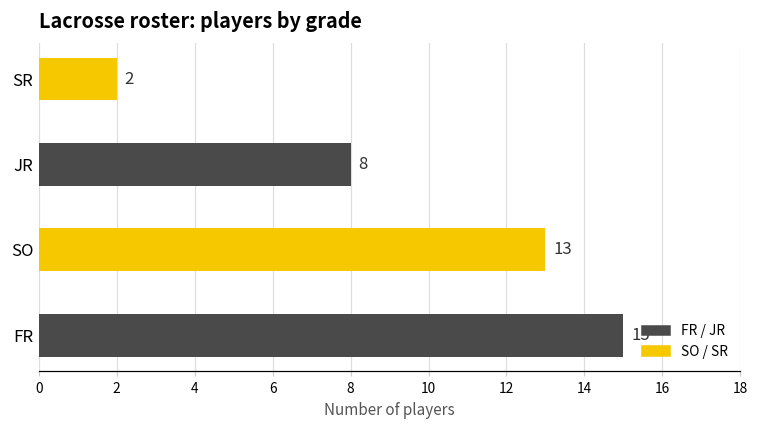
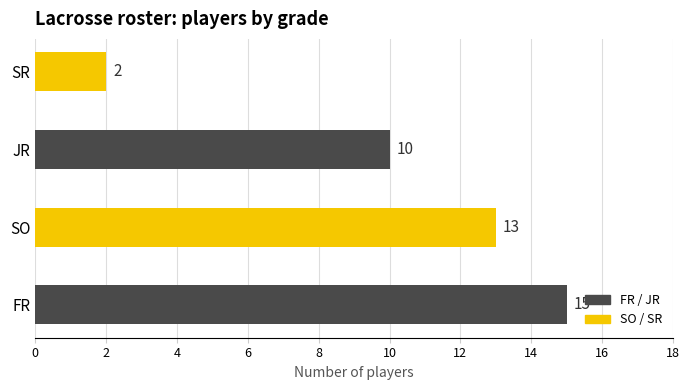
JR: 8 -> 10
